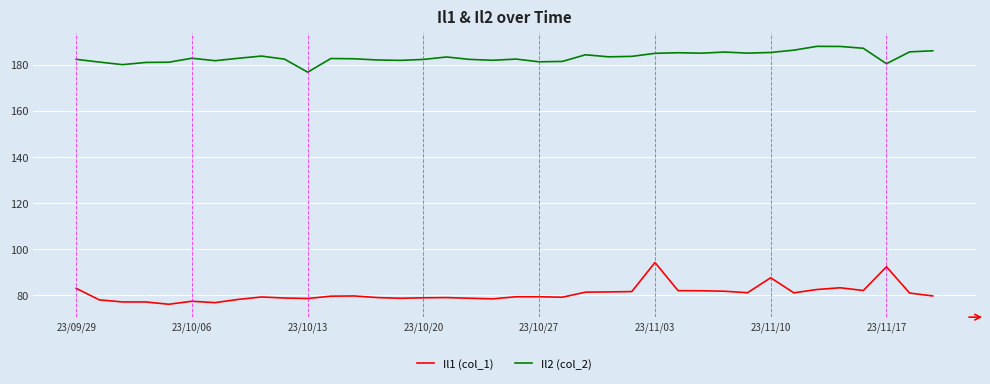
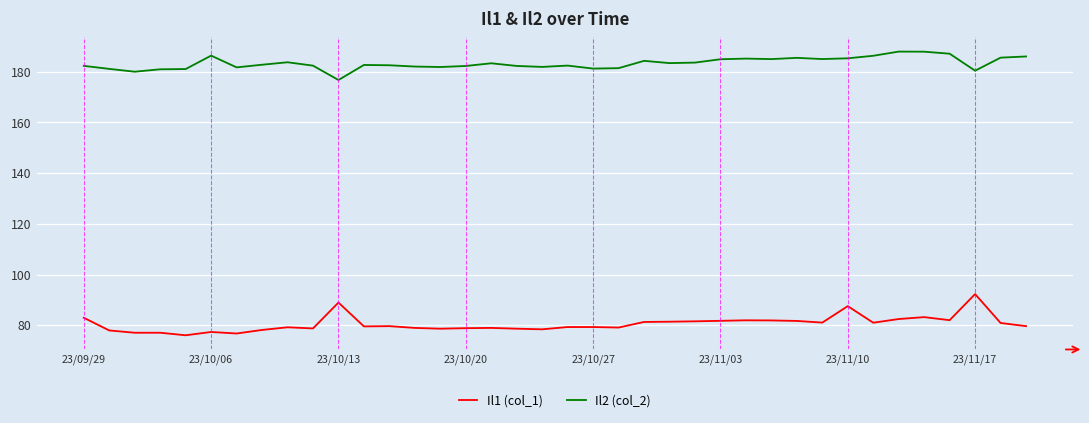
Il2 (col_2), 23/10/06: 183 -> 186
Il1 (col_1), 23/10/13: 79 -> 89
Il1 (col_1), 23/11/03: 94 -> 82
